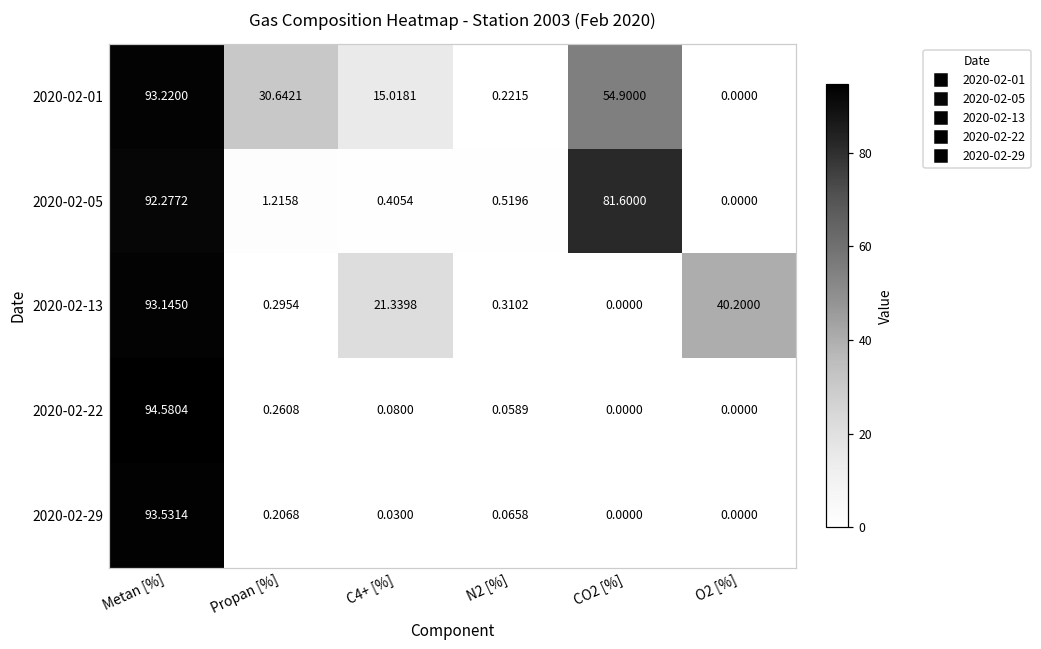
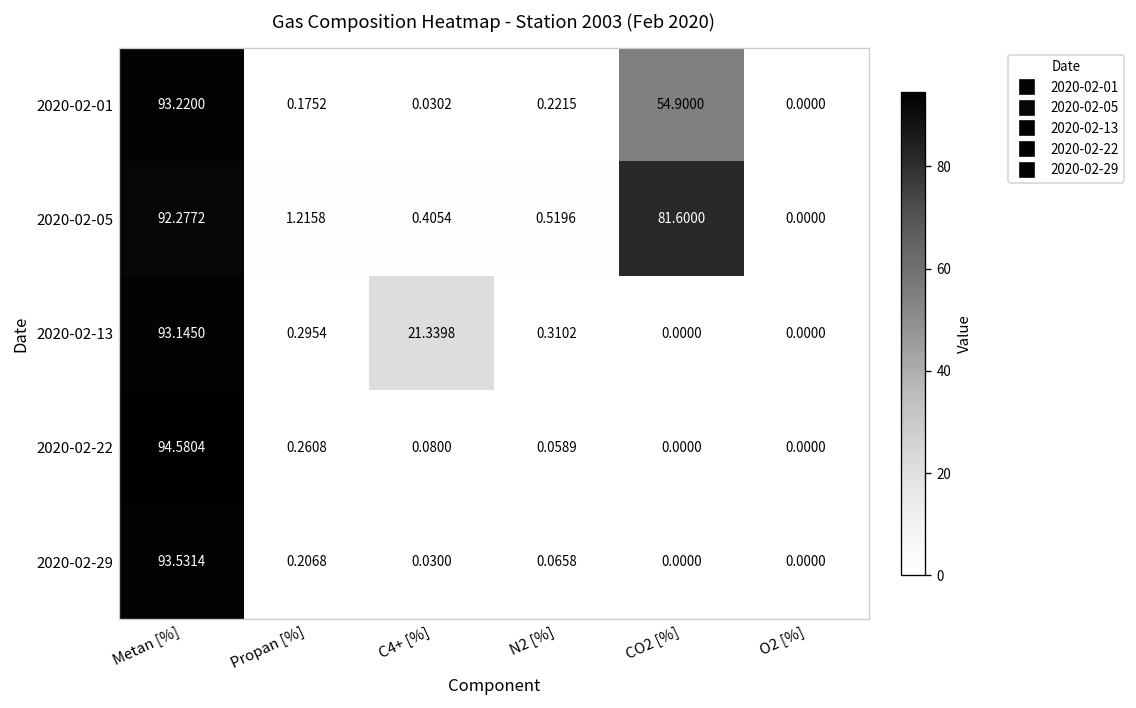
2020-02-01, Propan [%]: 30.6421 -> 0.1752
2020-02-01, C4+ [%]: 15.0181 -> 0.0302
2020-02-13, O2 [%]: 40.2000 -> 0.0000
